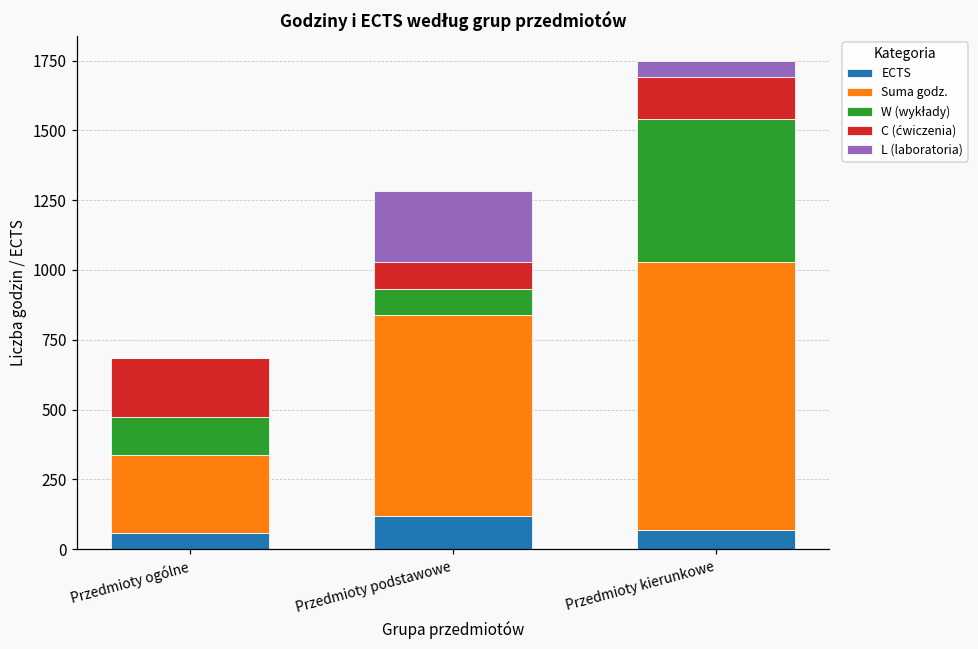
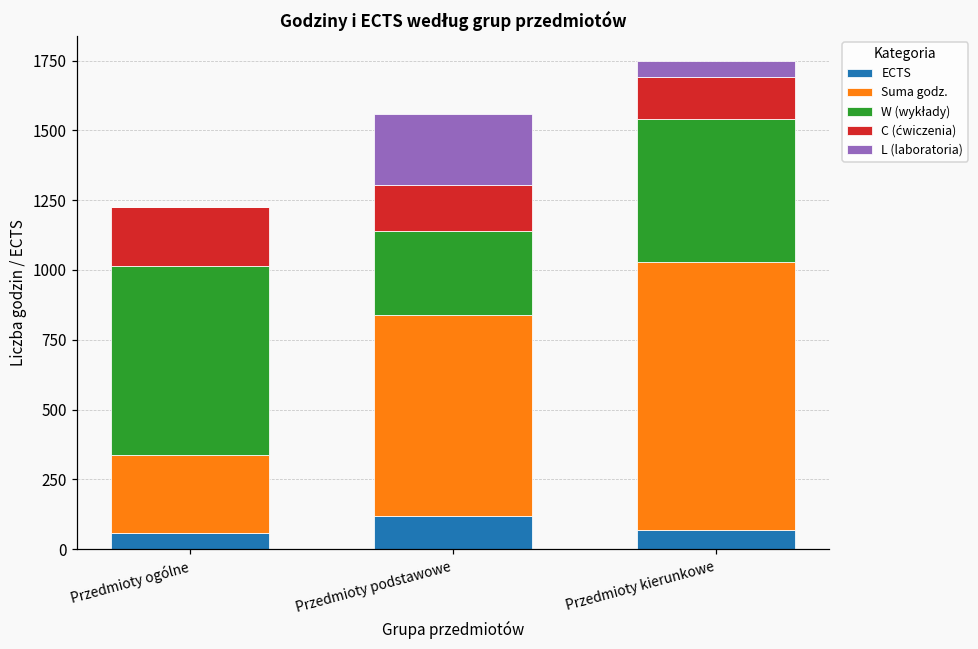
W (wykłady), Przedmioty ogólne: 140 -> 680
W (wykłady), Przedmioty podstawowe: 90 -> 300
C (ćwiczenia), Przedmioty podstawowe: 100 -> 170
